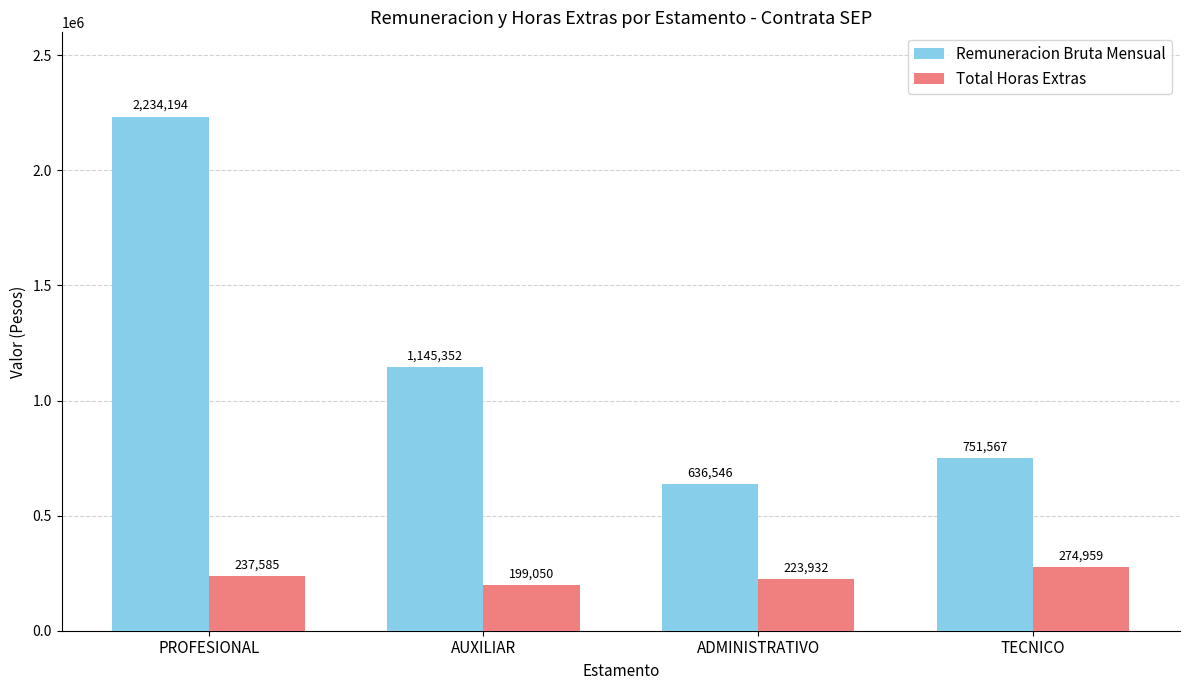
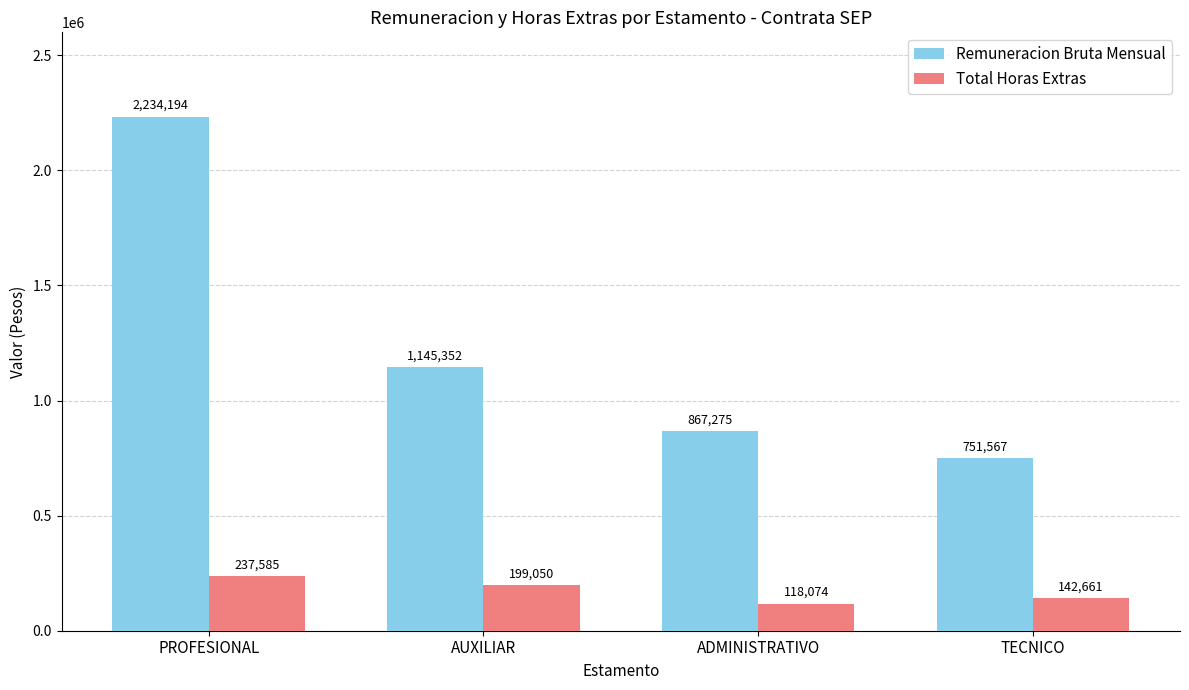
Remuneracion Bruta Mensual, ADMINISTRATIVO: 636,546 -> 867,275
Total Horas Extras, ADMINISTRATIVO: 223,932 -> 118,074
Total Horas Extras, TECNICO: 274,959 -> 142,661
